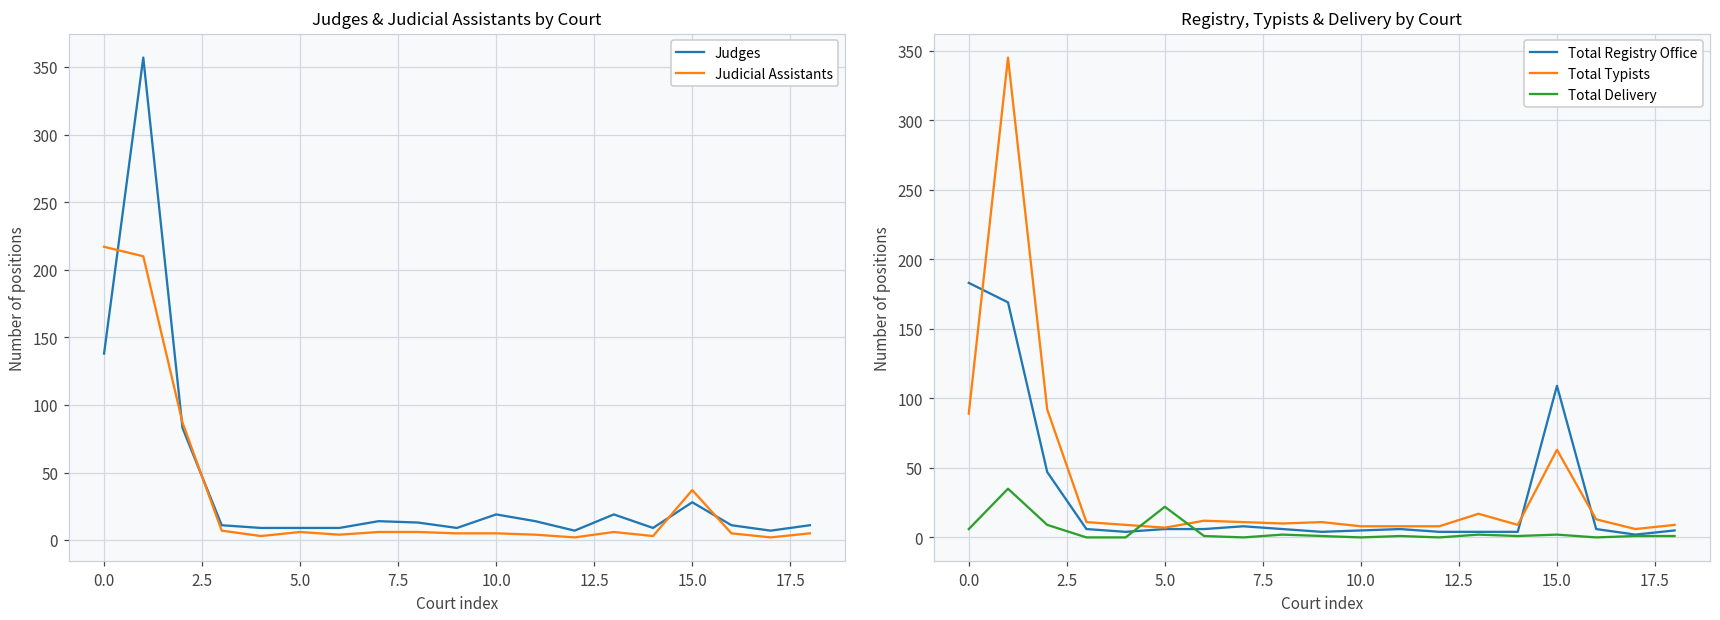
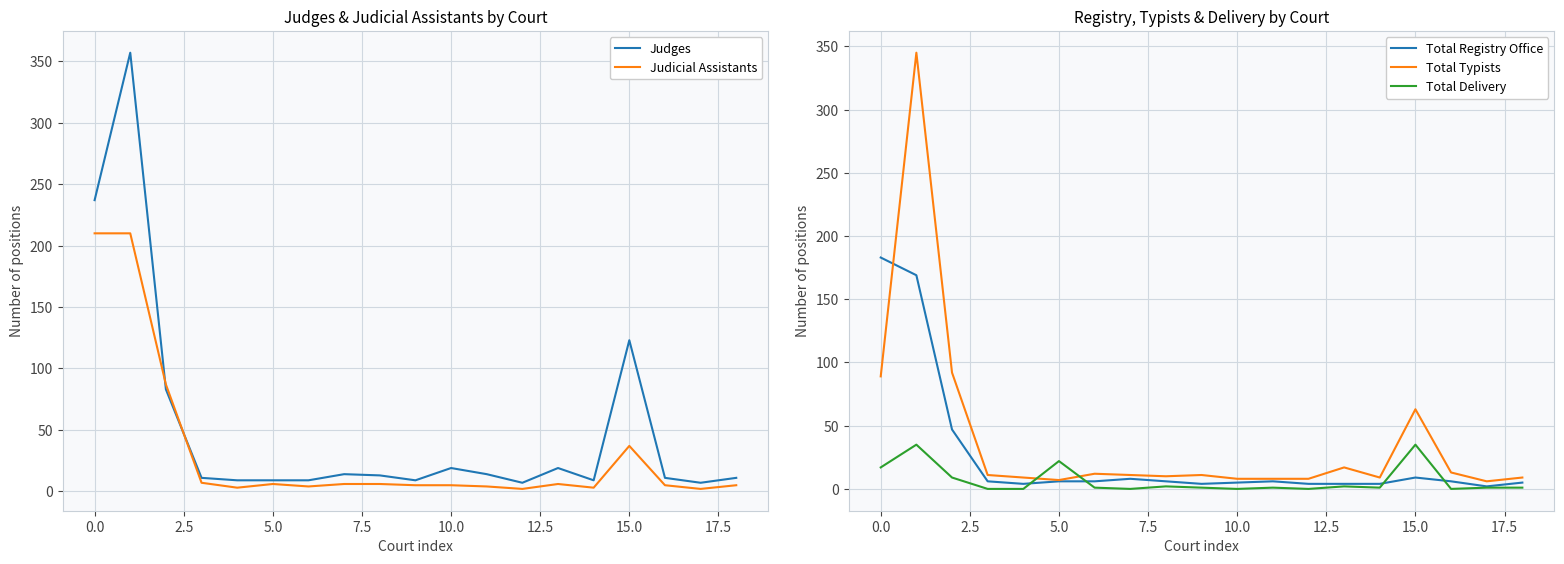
Judges & Judicial Assistants by Court, Judges, 0.0: 138 -> 237
Judges & Judicial Assistants by Court, Judicial Assistants, 0.0: 217 -> 210
Judges & Judicial Assistants by Court, Judges, 15.0: 28 -> 123
Registry, Typists & Delivery by Court, Total Delivery, 0.0: 6 -> 17
Registry, Typists & Delivery by Court, Total Registry Office, 15.0: 109 -> 9
Registry, Typists & Delivery by Court, Total Delivery, 15.0: 2 -> 35
